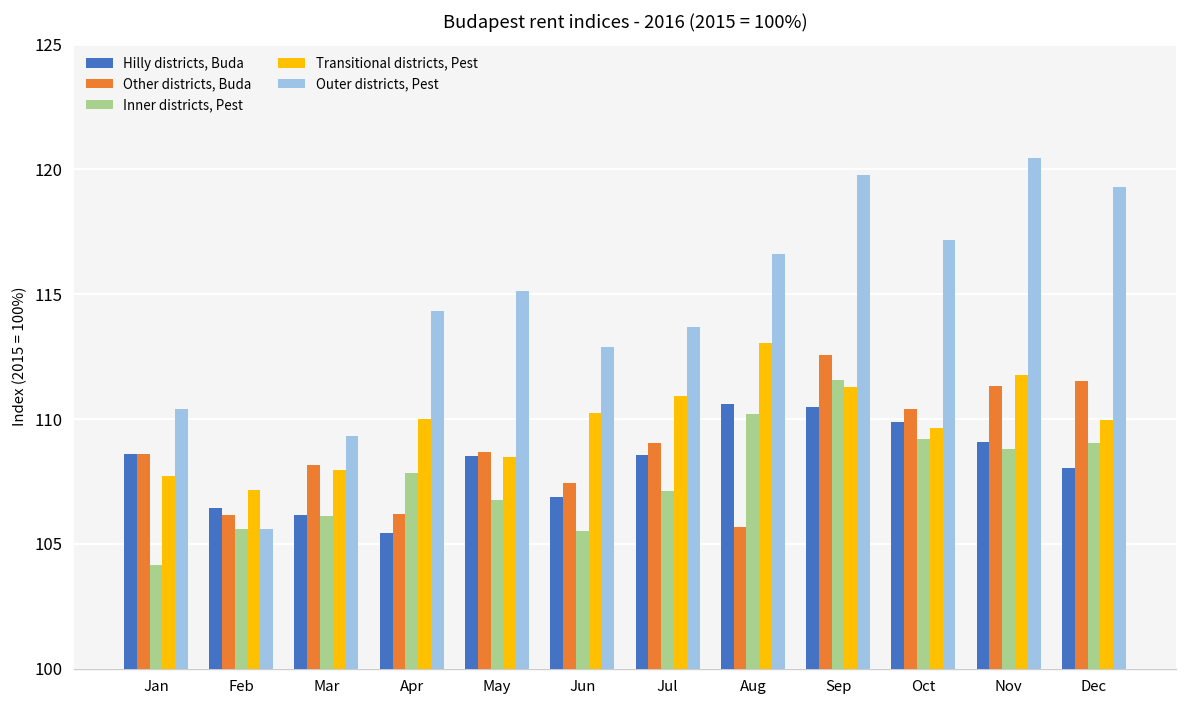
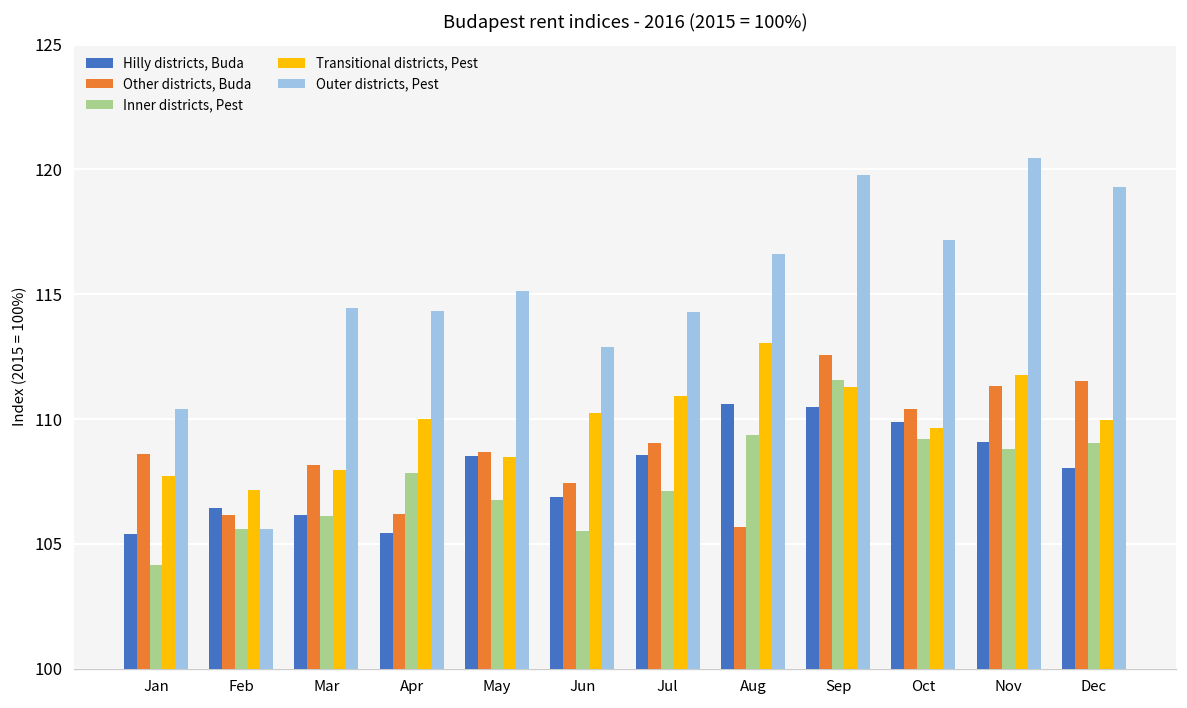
Hilly districts, Buda, Jan: 108.6 -> 105.4
Outer districts, Pest, Mar: 109.3 -> 114.4
Outer districts, Pest, Jul: 113.7 -> 114.3
Inner districts, Pest, Aug: 110.2 -> 109.4
